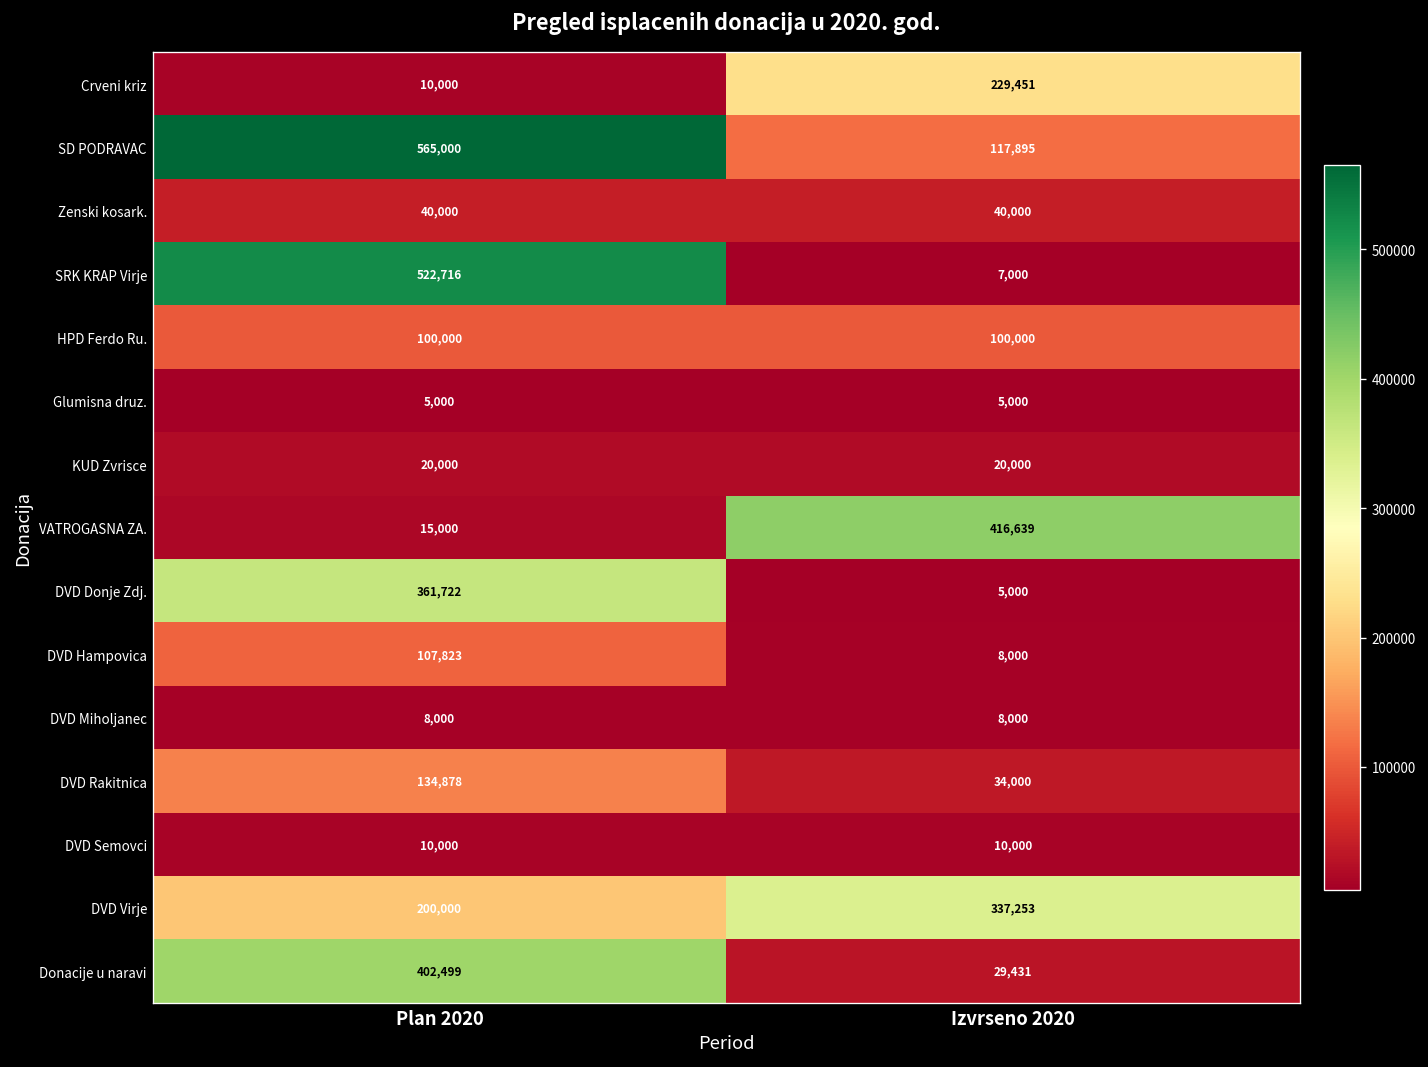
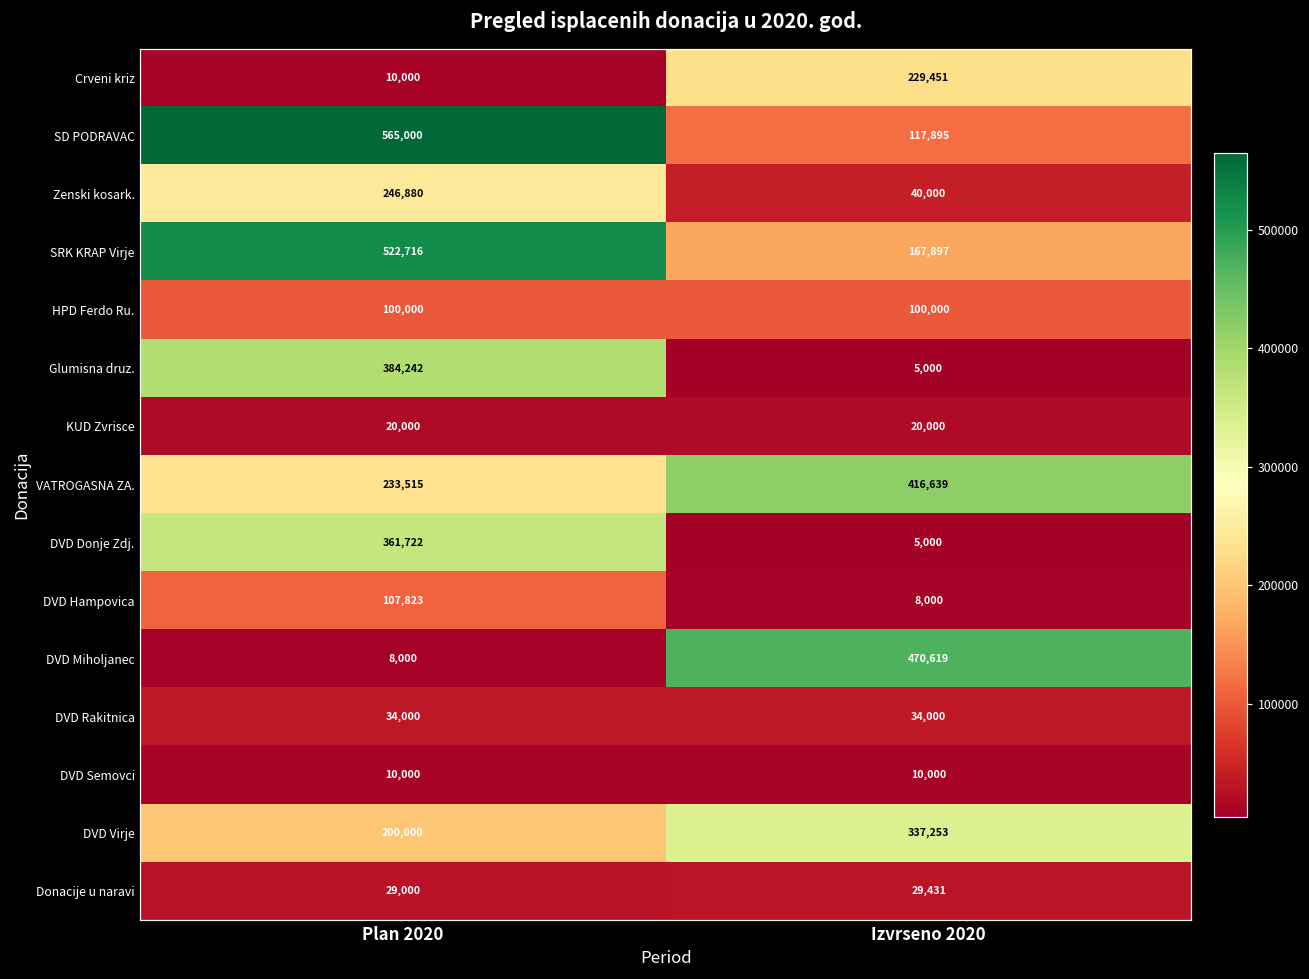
Zenski kosark., Plan 2020: 40,000 -> 246,880
SRK KRAP Virje, Izvrseno 2020: 7,000 -> 167,897
Glumisna druz., Plan 2020: 5,000 -> 384,242
VATROGASNA ZA., Plan 2020: 15,000 -> 233,515
DVD Miholjanec, Izvrseno 2020: 8,000 -> 470,619
DVD Rakitnica, Plan 2020: 134,878 -> 34,000
Donacije u naravi, Plan 2020: 402,499 -> 29,000
